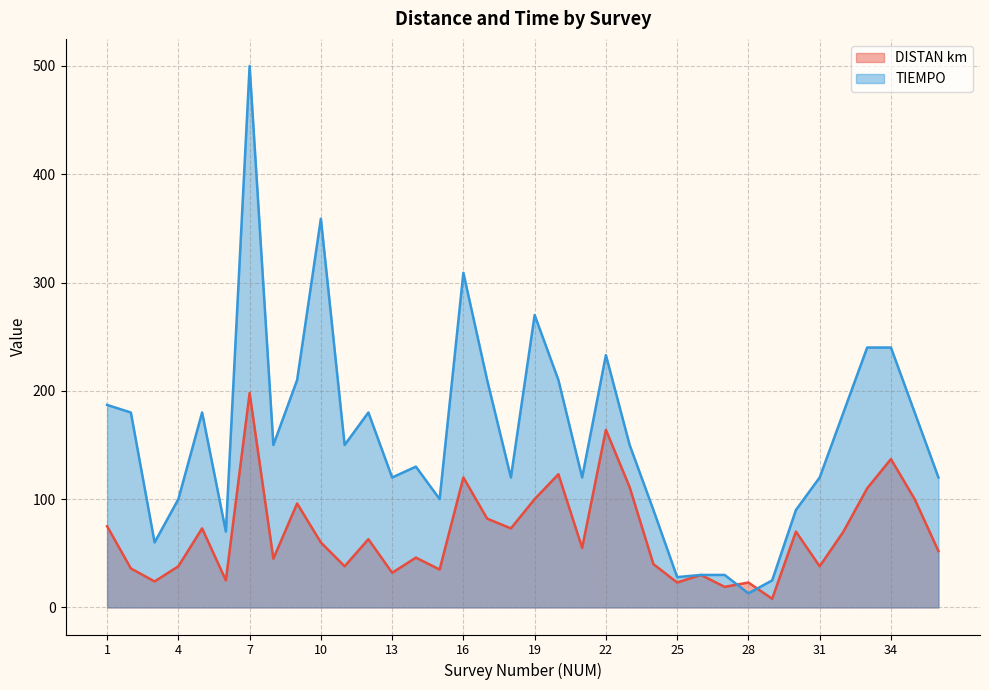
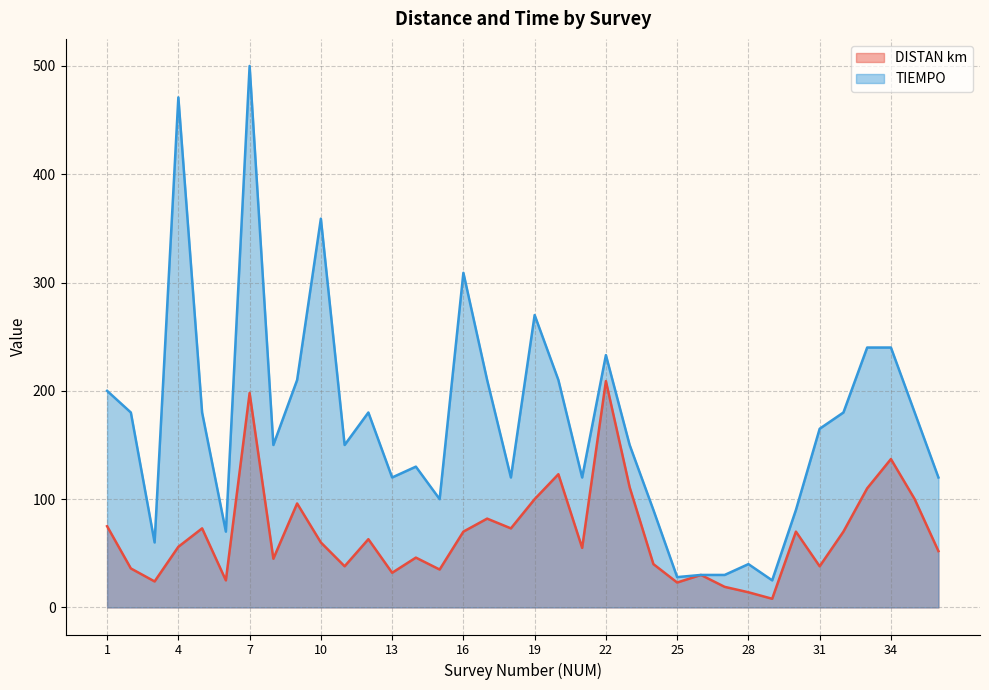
TIEMPO, 1: 187 -> 200
DISTAN km, 4: 38 -> 56
TIEMPO, 4: 100 -> 471
DISTAN km, 16: 120 -> 70
DISTAN km, 22: 164 -> 209
DISTAN km, 28: 23 -> 14
TIEMPO, 28: 13 -> 40
TIEMPO, 31: 120 -> 165
